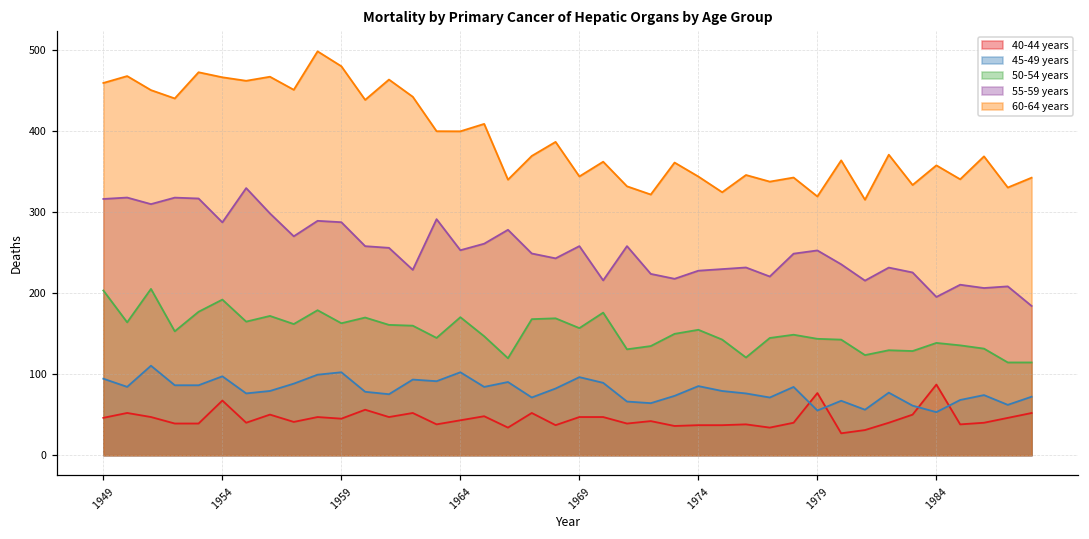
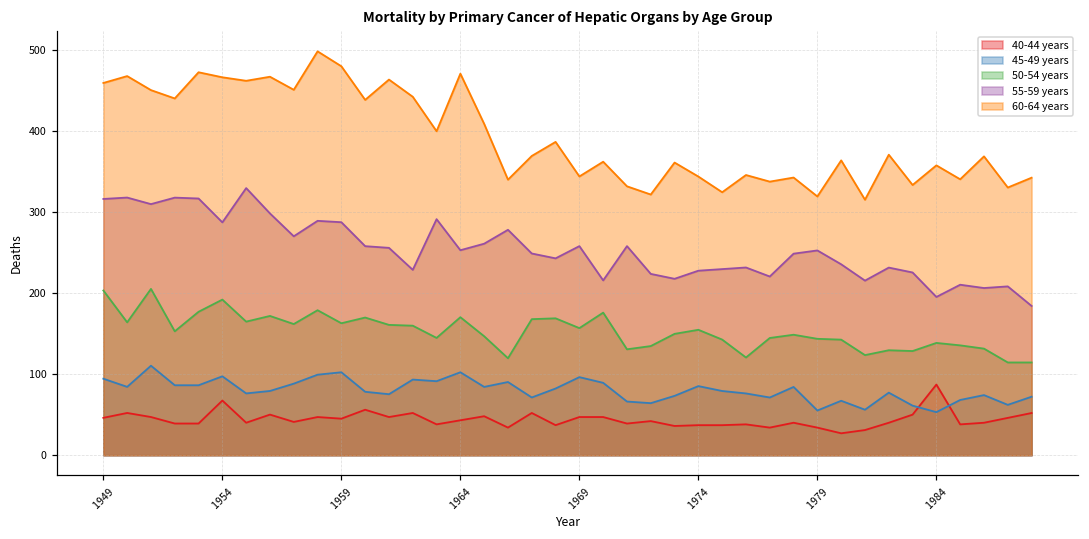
60-64 years, 1964: 400 -> 470
40-44 years, 1979: 80 -> 30
